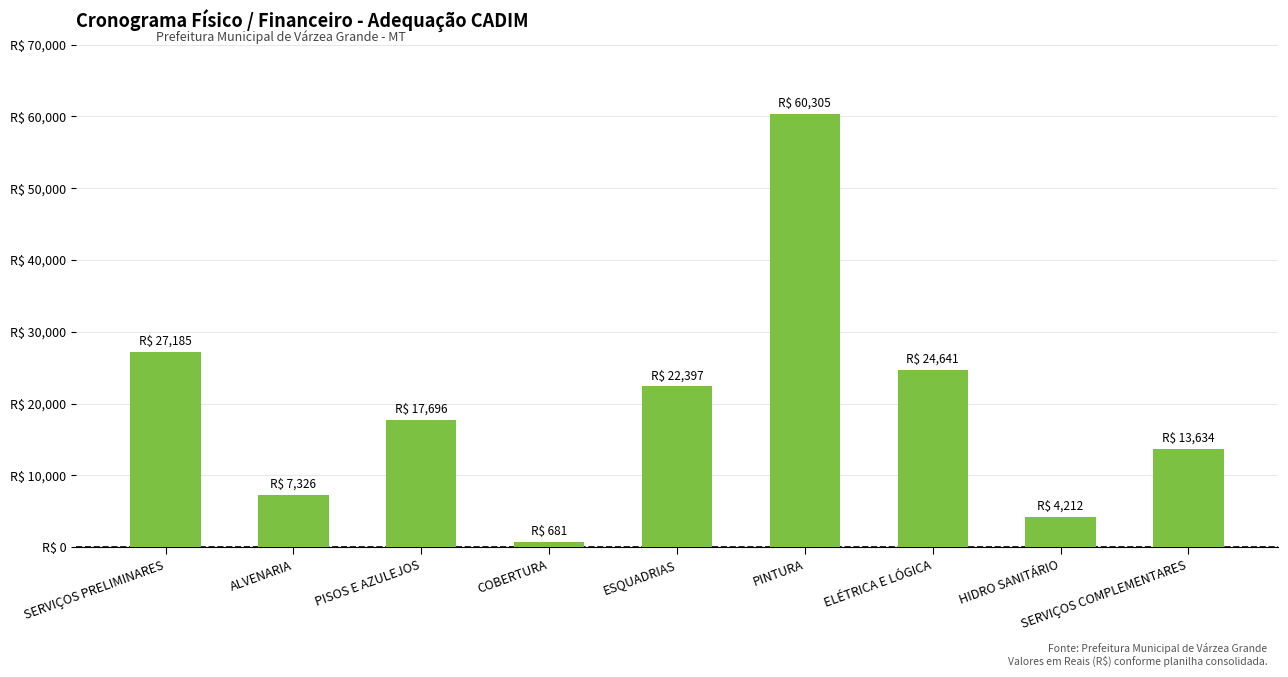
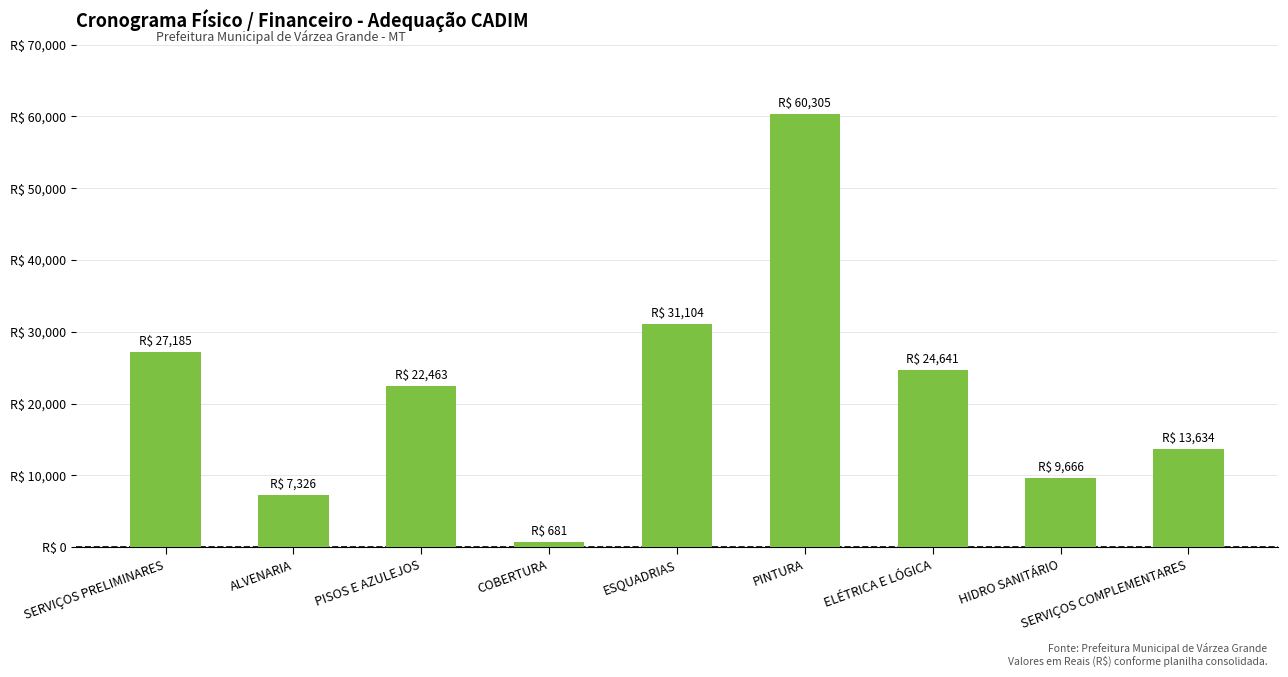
PISOS E AZULEJOS: 17,696 -> 22,463
ESQUADRIAS: 22,397 -> 31,104
HIDRO SANITÁRIO: 4,212 -> 9,666
